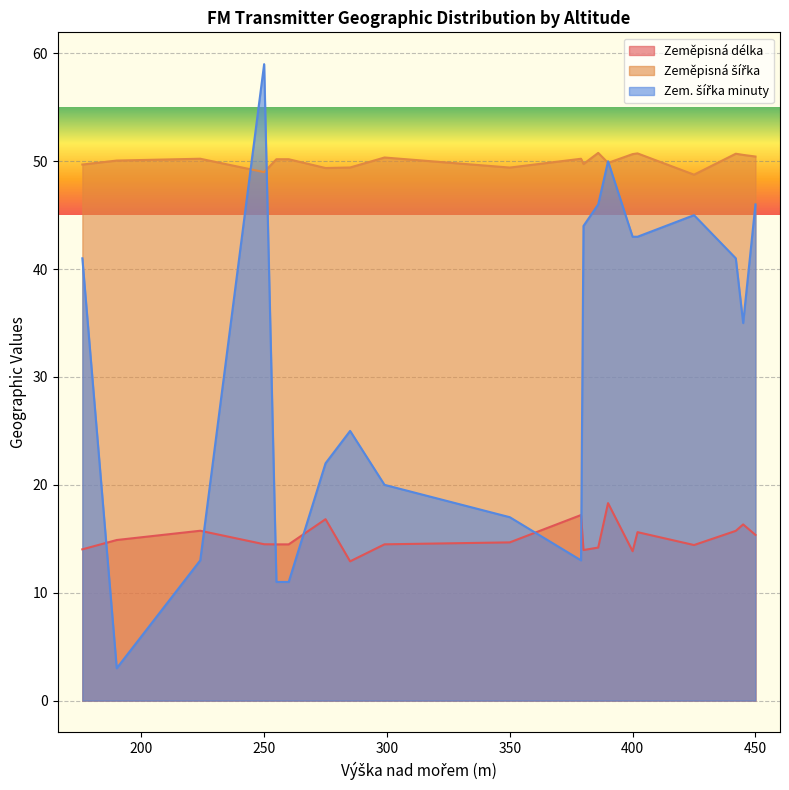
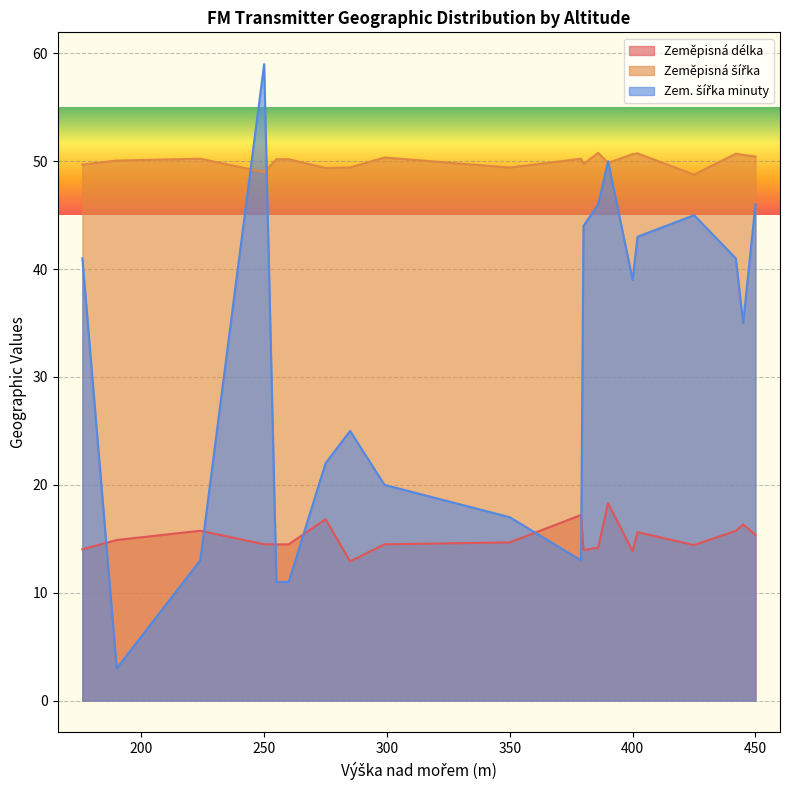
Zem. šířka minuty, 400: 43 -> 39
